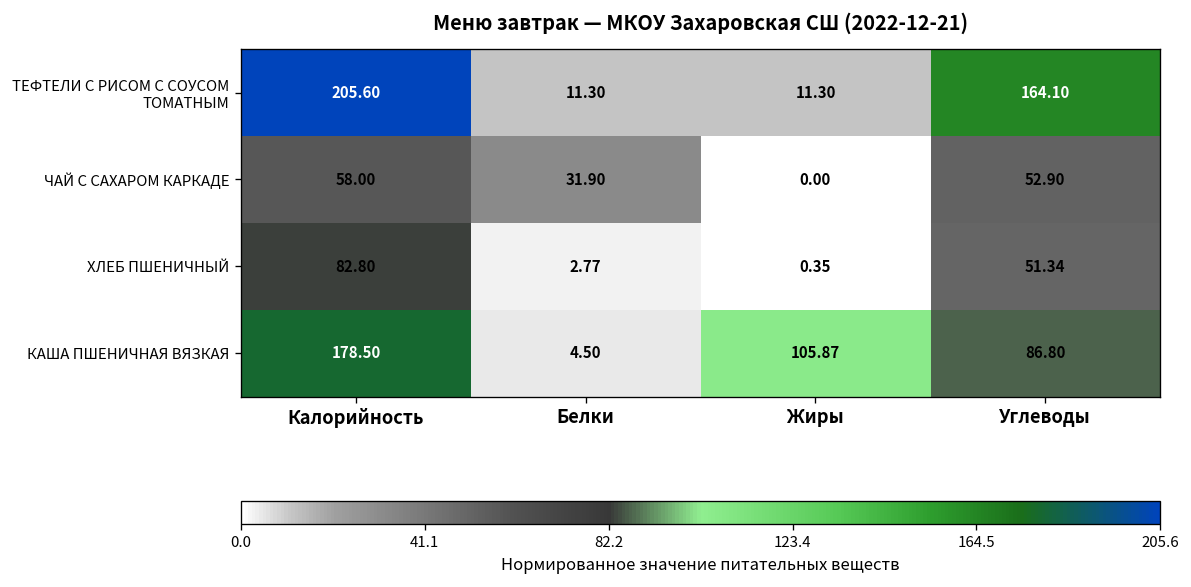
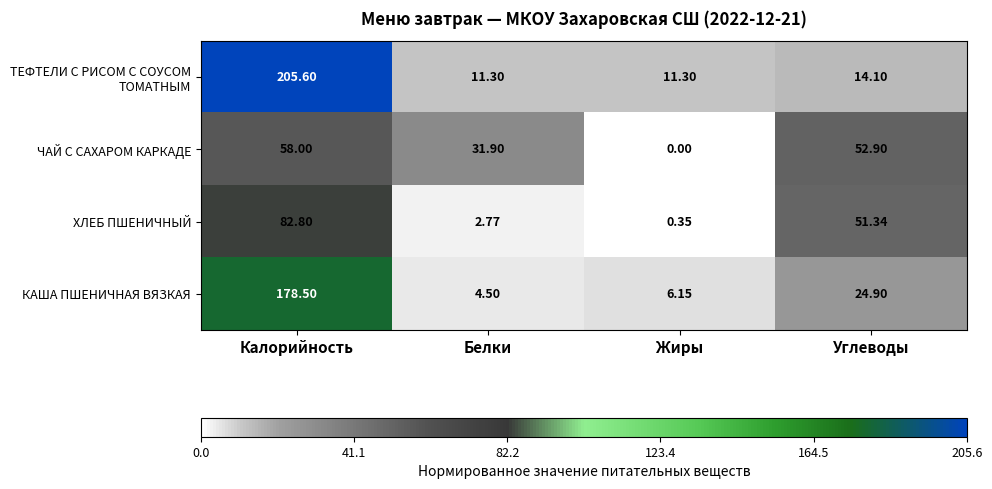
ТЕФТЕЛИ С РИСОМ С СОУСОМ ТОМАТНЫМ, Углеводы: 164.10 -> 14.10
КАША ПШЕНИЧНАЯ ВЯЗКАЯ, Жиры: 105.87 -> 6.15
КАША ПШЕНИЧНАЯ ВЯЗКАЯ, Углеводы: 86.80 -> 24.90
